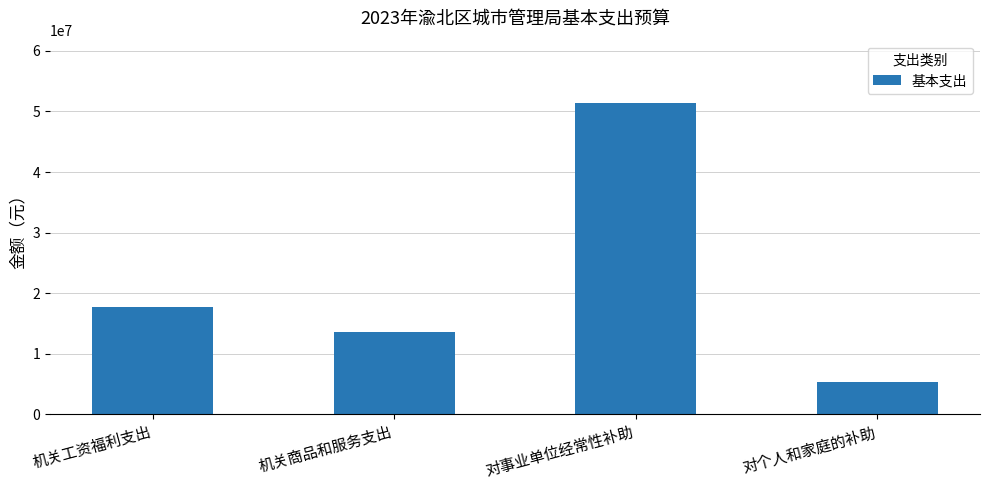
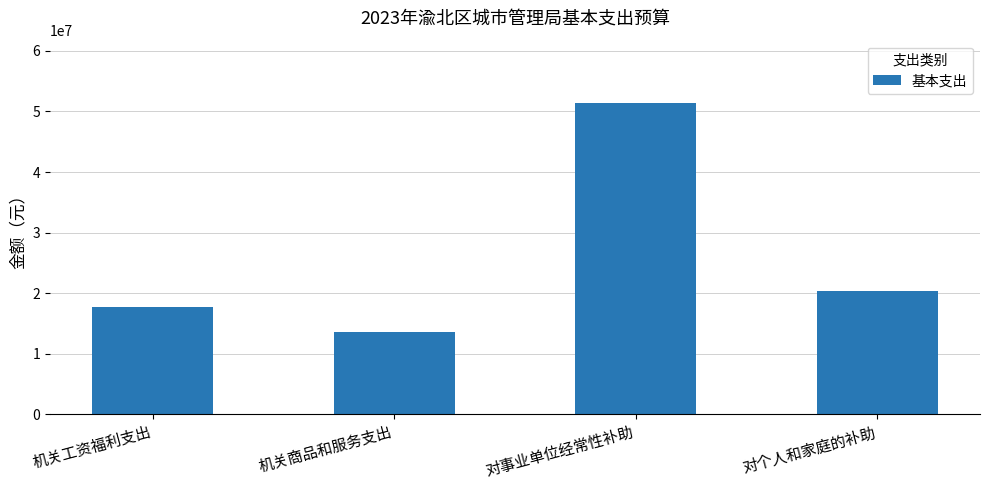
对个人和家庭的补助: 5000000 -> 20000000
